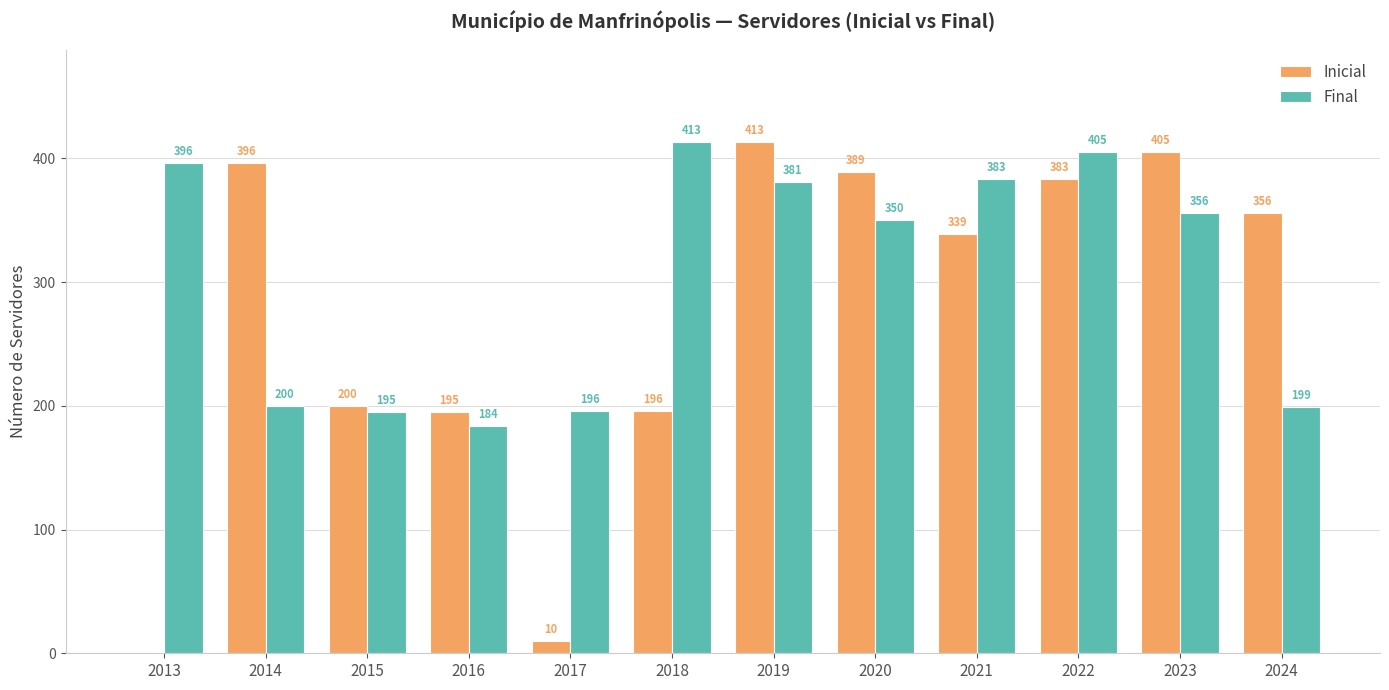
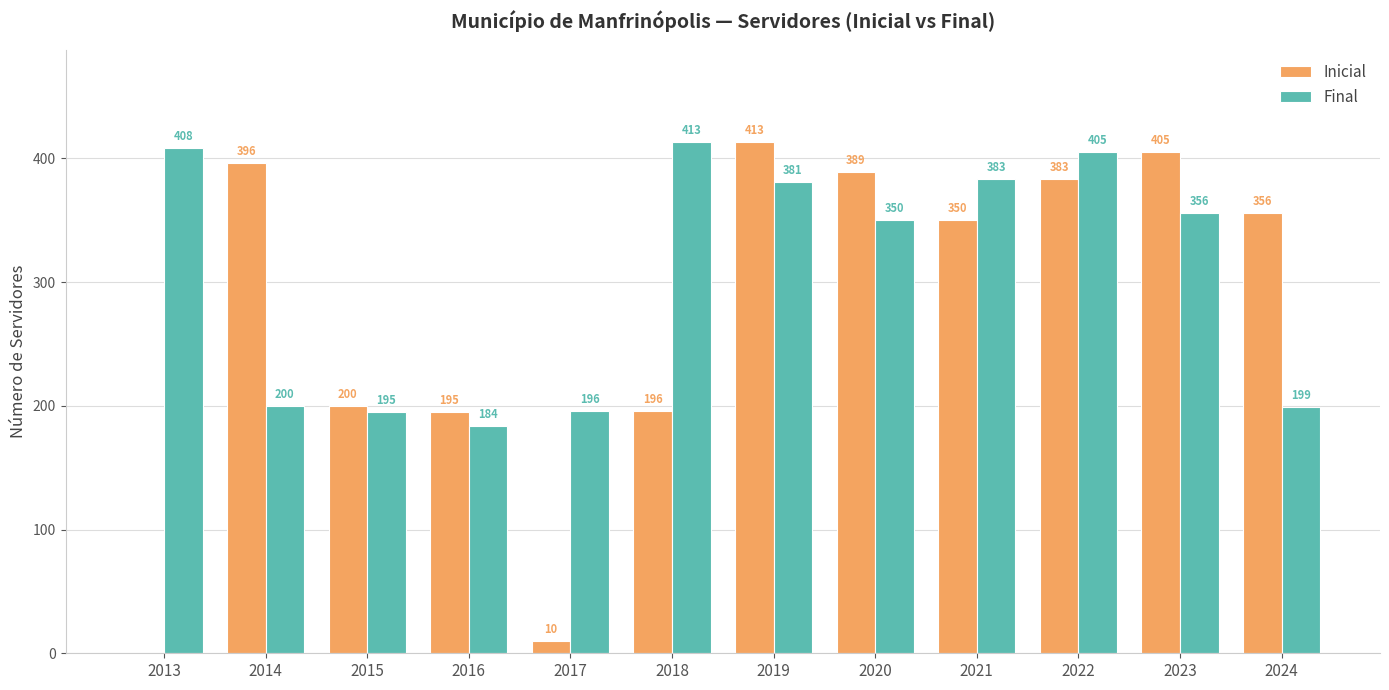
Final, 2013: 396 -> 408
Inicial, 2021: 339 -> 350
